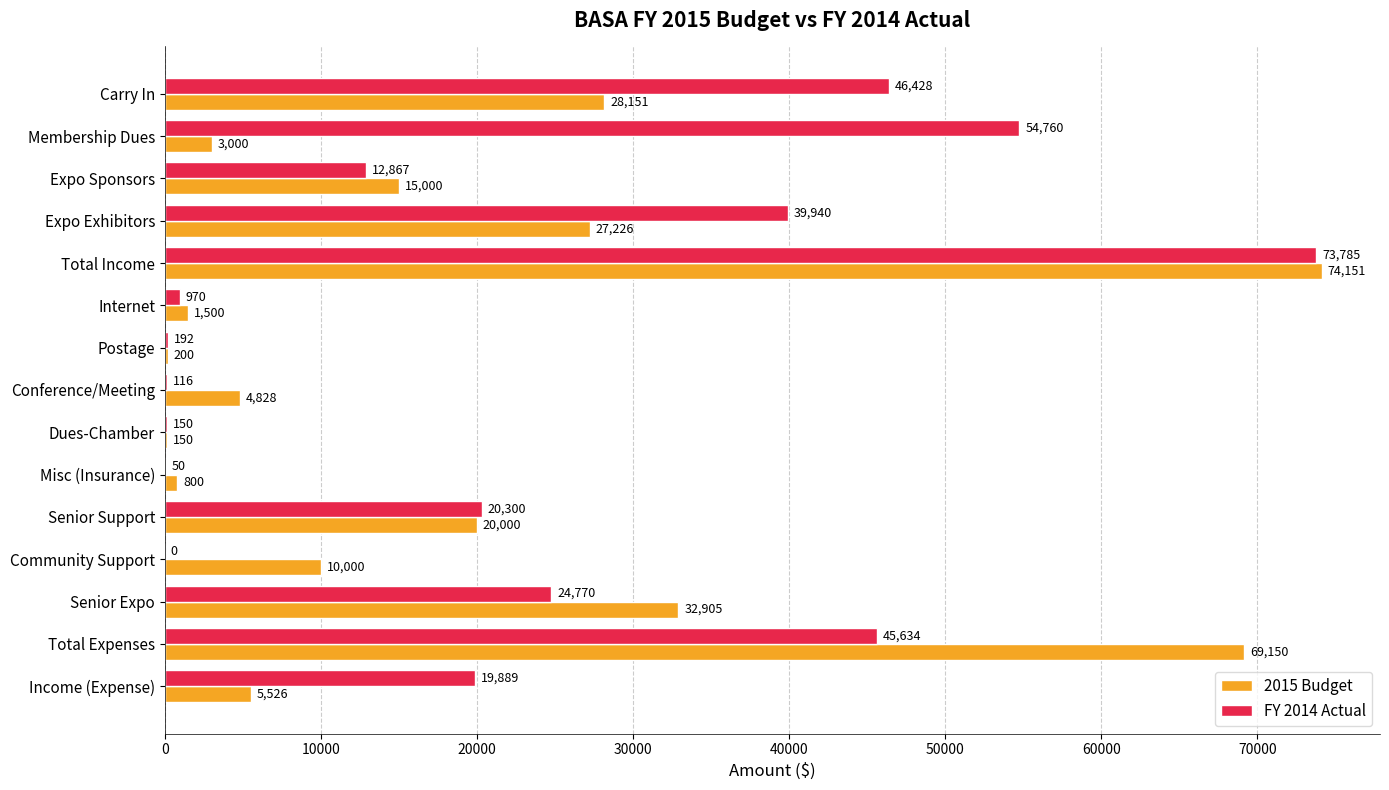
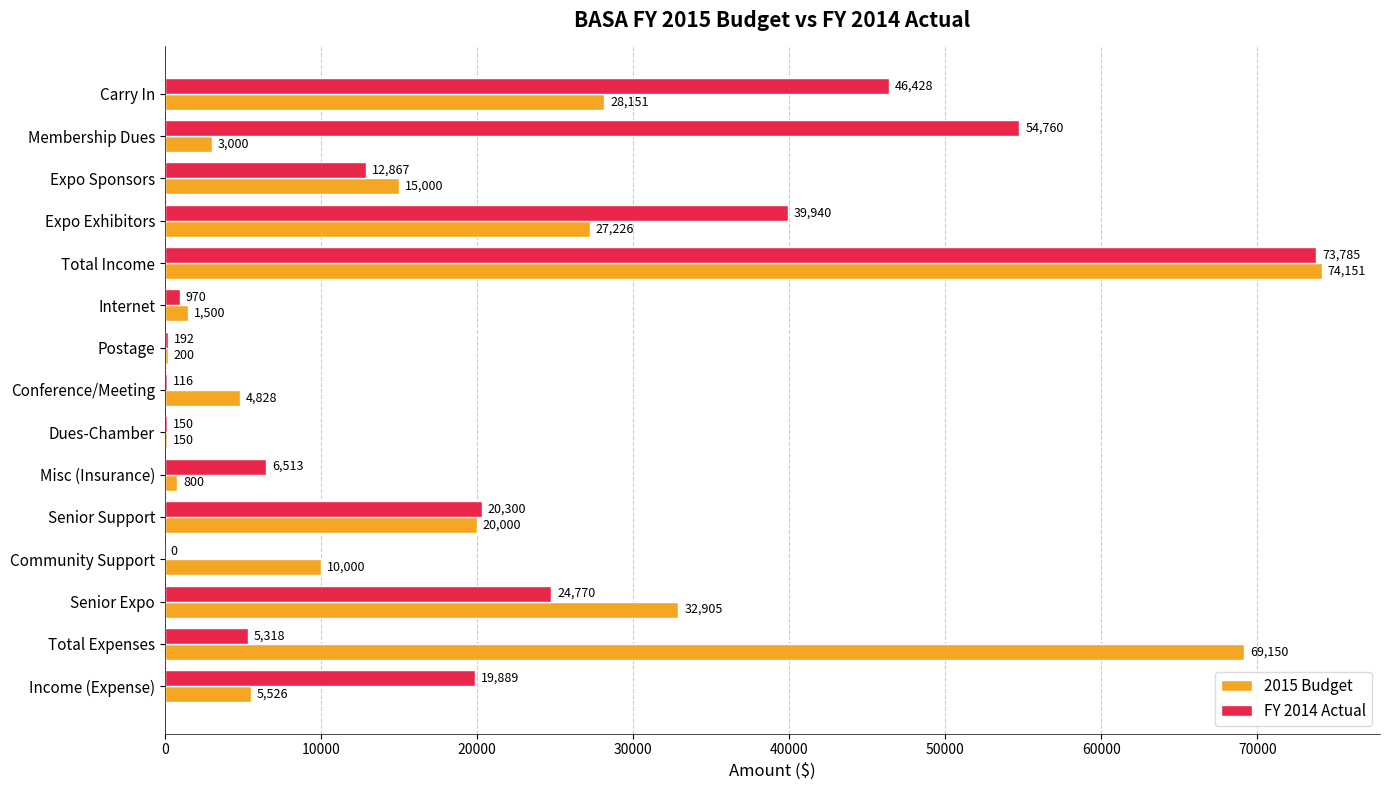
FY 2014 Actual, Misc (Insurance): 50 -> 6,513
FY 2014 Actual, Total Expenses: 45,634 -> 5,318
